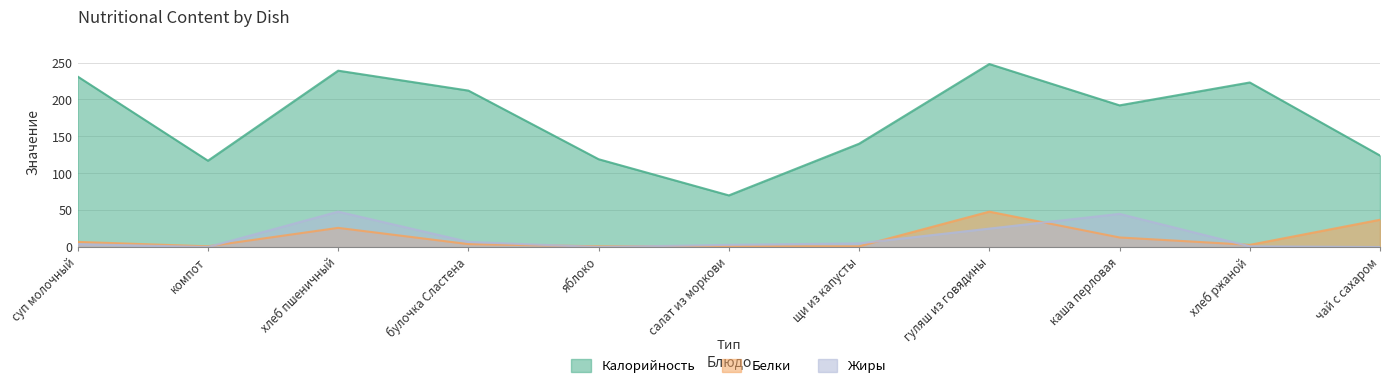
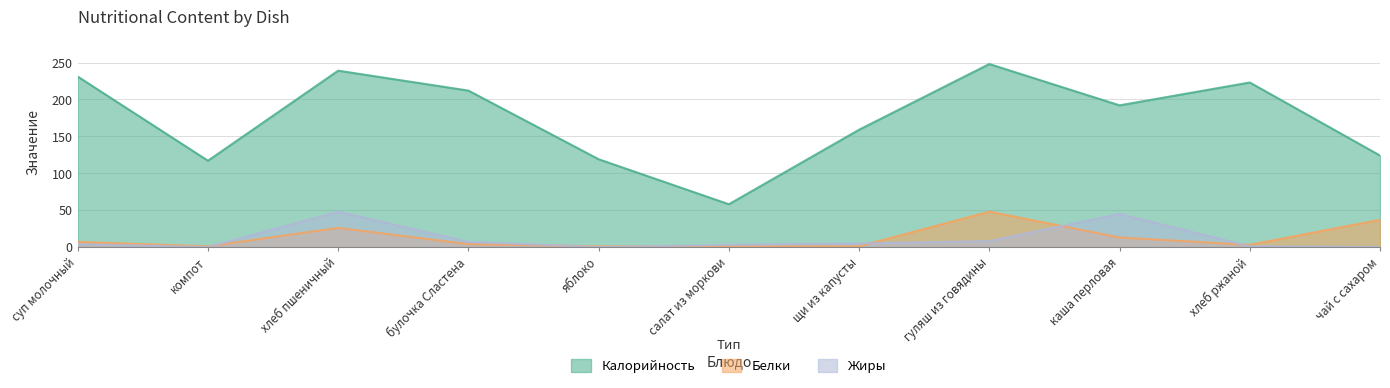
Калорийность, салат из моркови: 70 -> 60
Калорийность, щи из капусты: 140 -> 160
Жиры, гуляш из говядины: 30 -> 10
